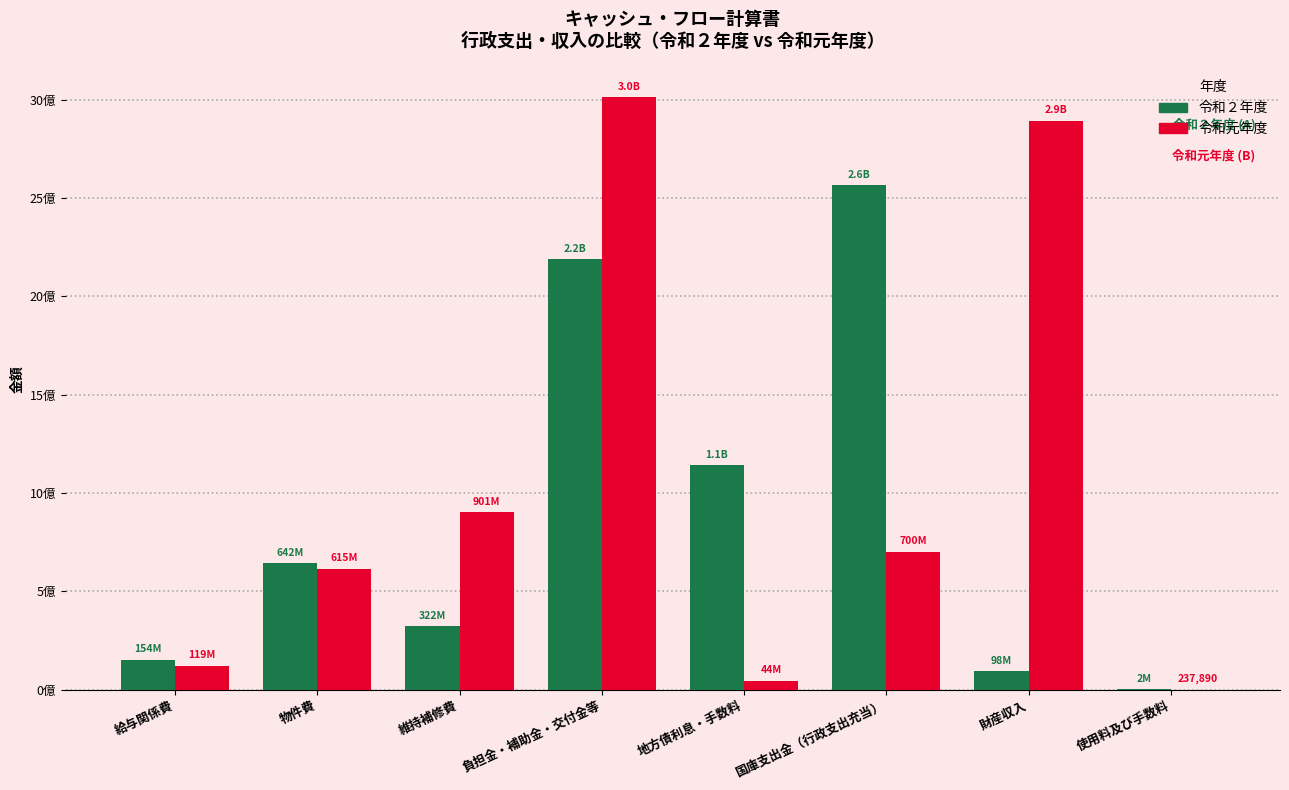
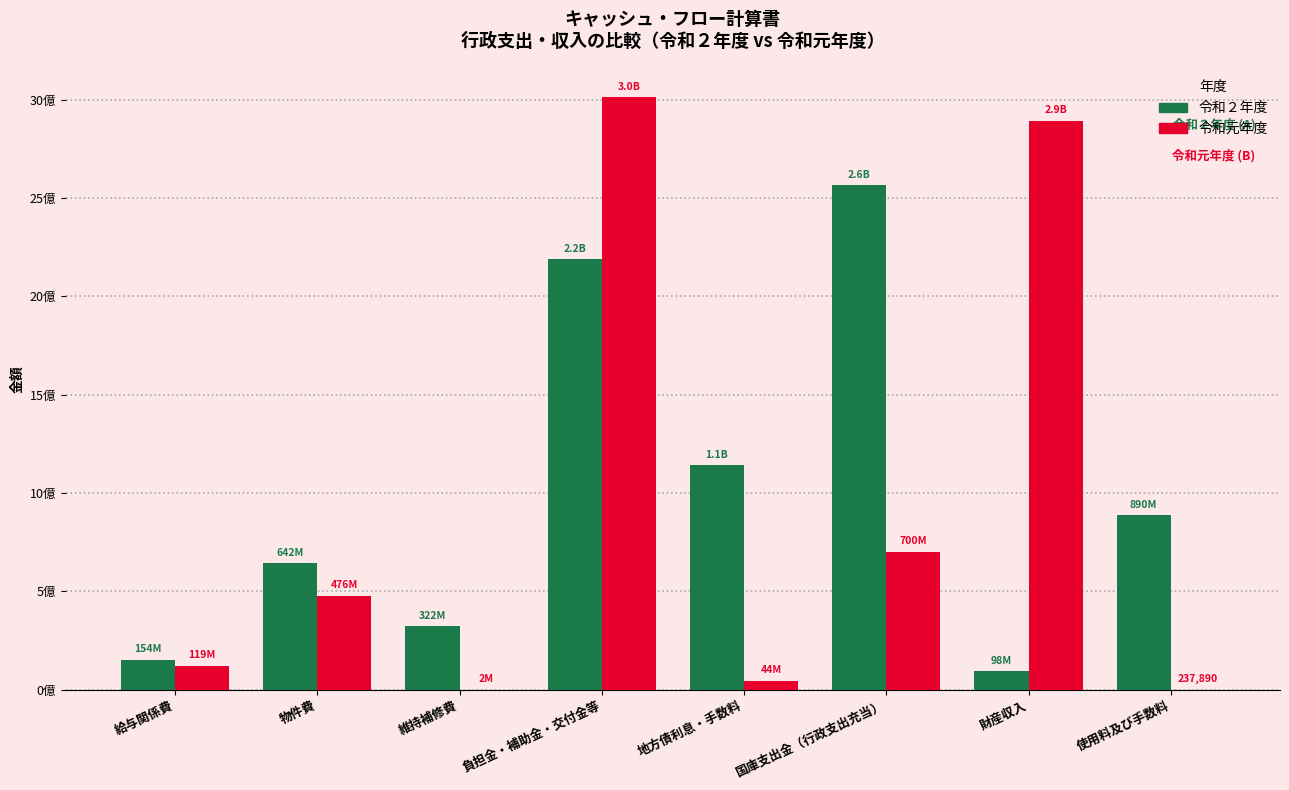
令和元年度, 物件費: 615M -> 476M
令和元年度, 維持補修費: 901M -> 2M
令和２年度, 使用料及び手数料: 2M -> 890M
